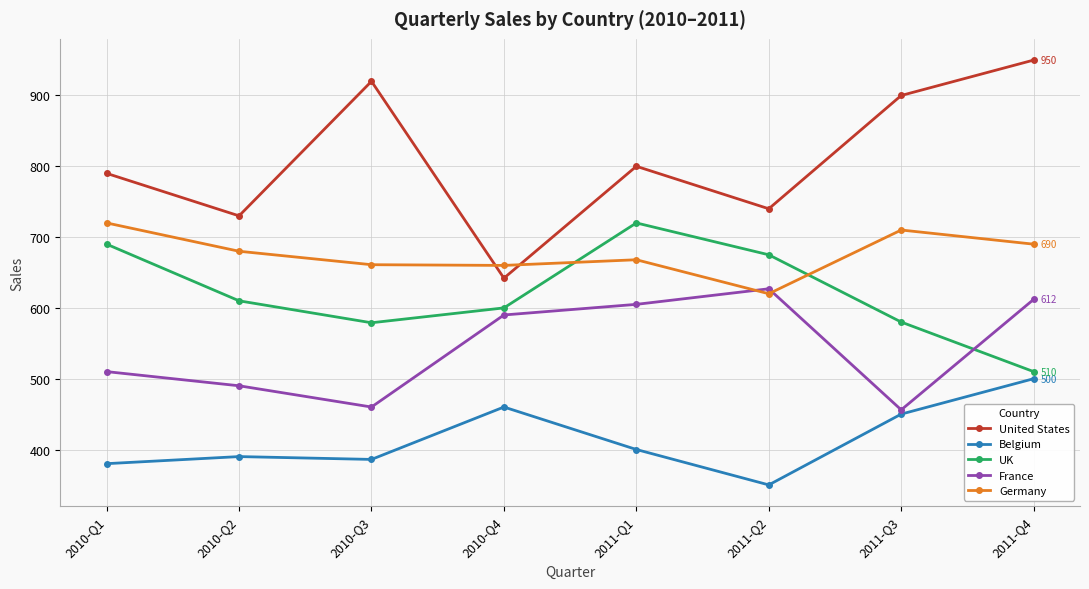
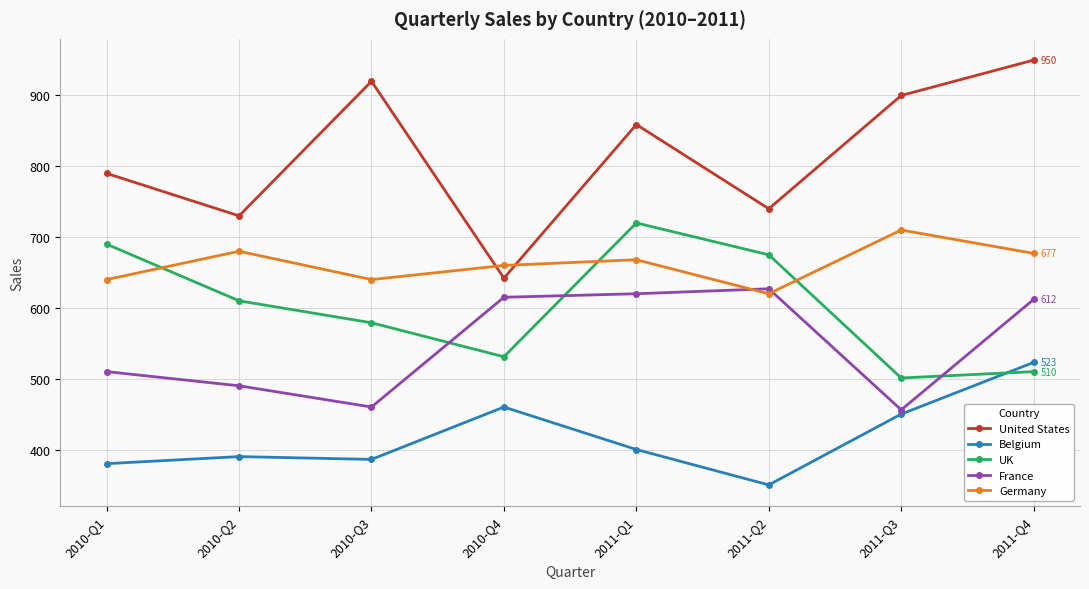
Germany, 2010-Q1: 720 -> 640
Germany, 2010-Q3: 660 -> 640
UK, 2010-Q4: 600 -> 530
France, 2010-Q4: 590 -> 620
United States, 2011-Q1: 800 -> 860
France, 2011-Q1: 610 -> 620
UK, 2011-Q3: 580 -> 500
Belgium, 2011-Q4: 500 -> 523
Germany, 2011-Q4: 690 -> 677
